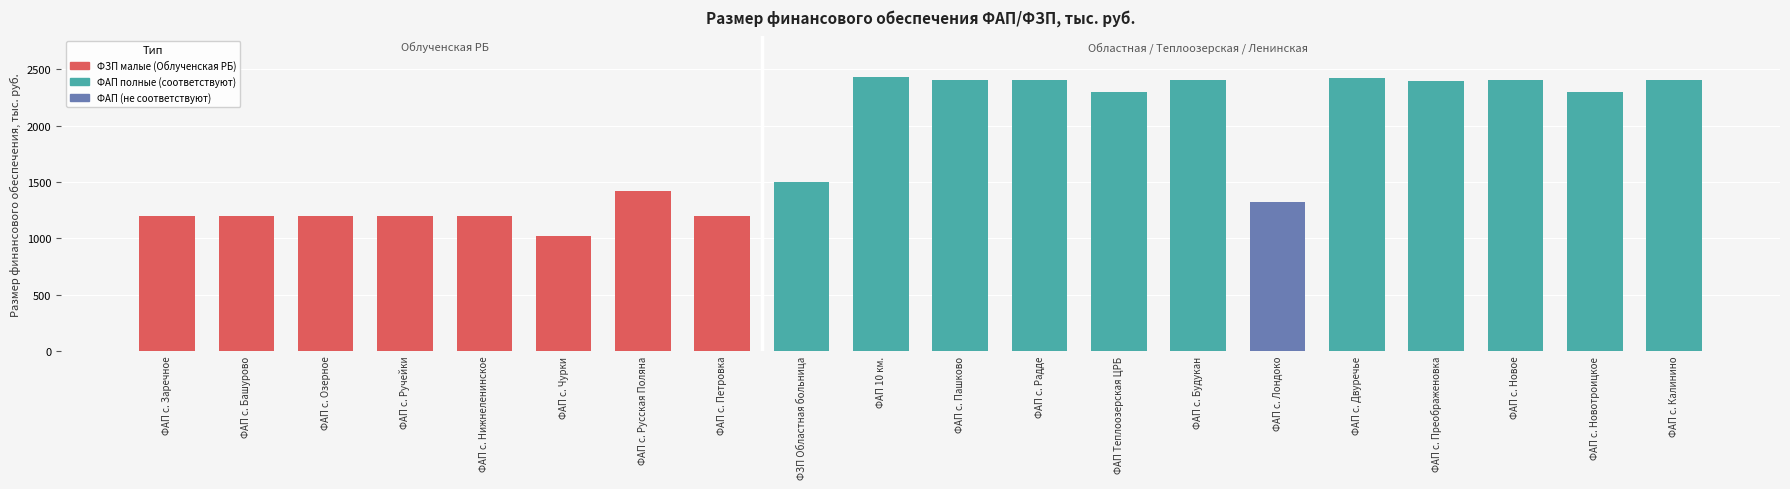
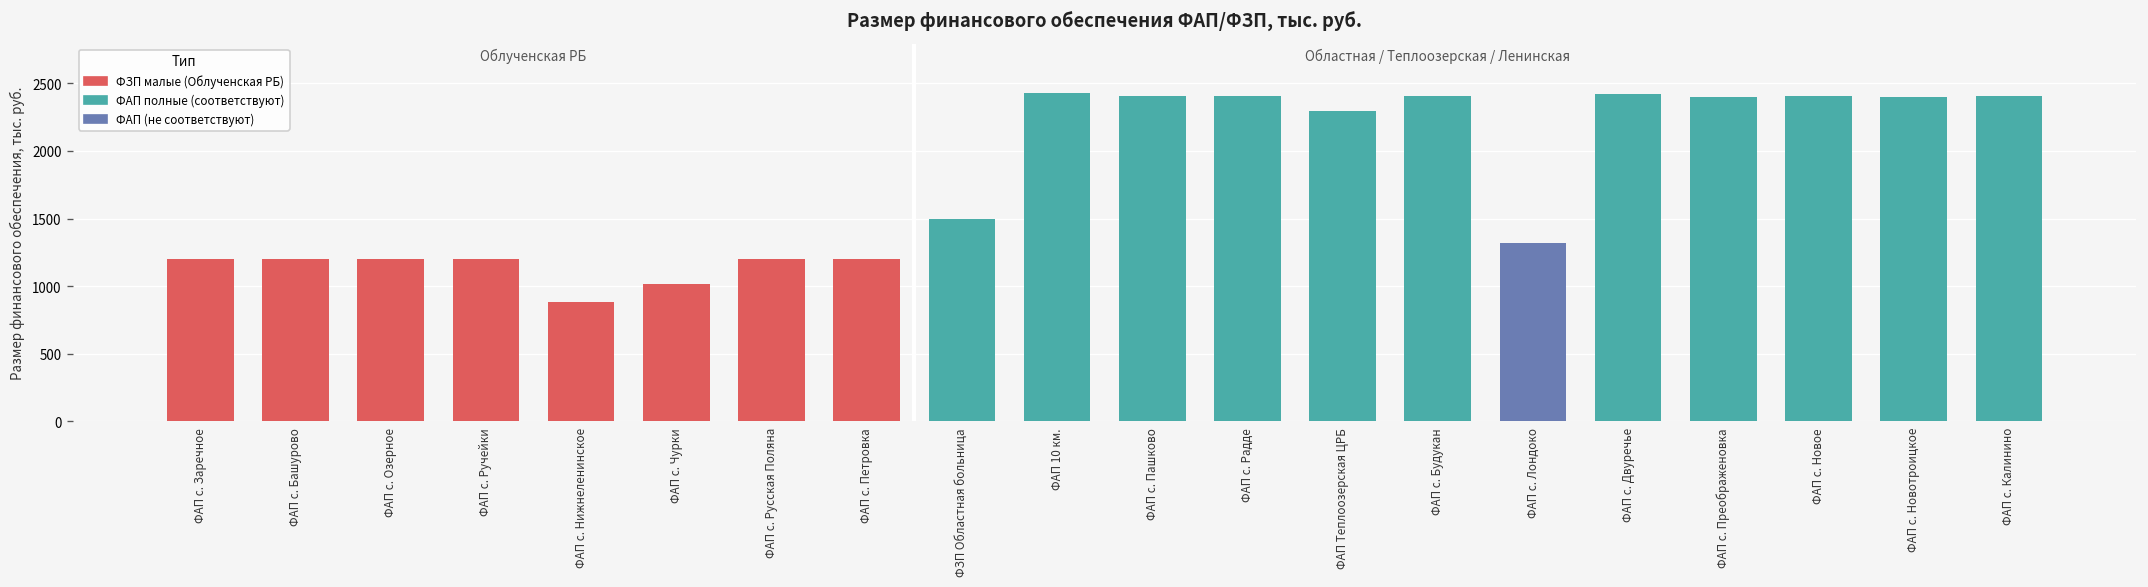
ФАП с. Нижнеленинское: 1200 -> 880
ФАП с. Русская Поляна: 1420 -> 1200
ФАП с. Новотроицкое: 2300 -> 2400
